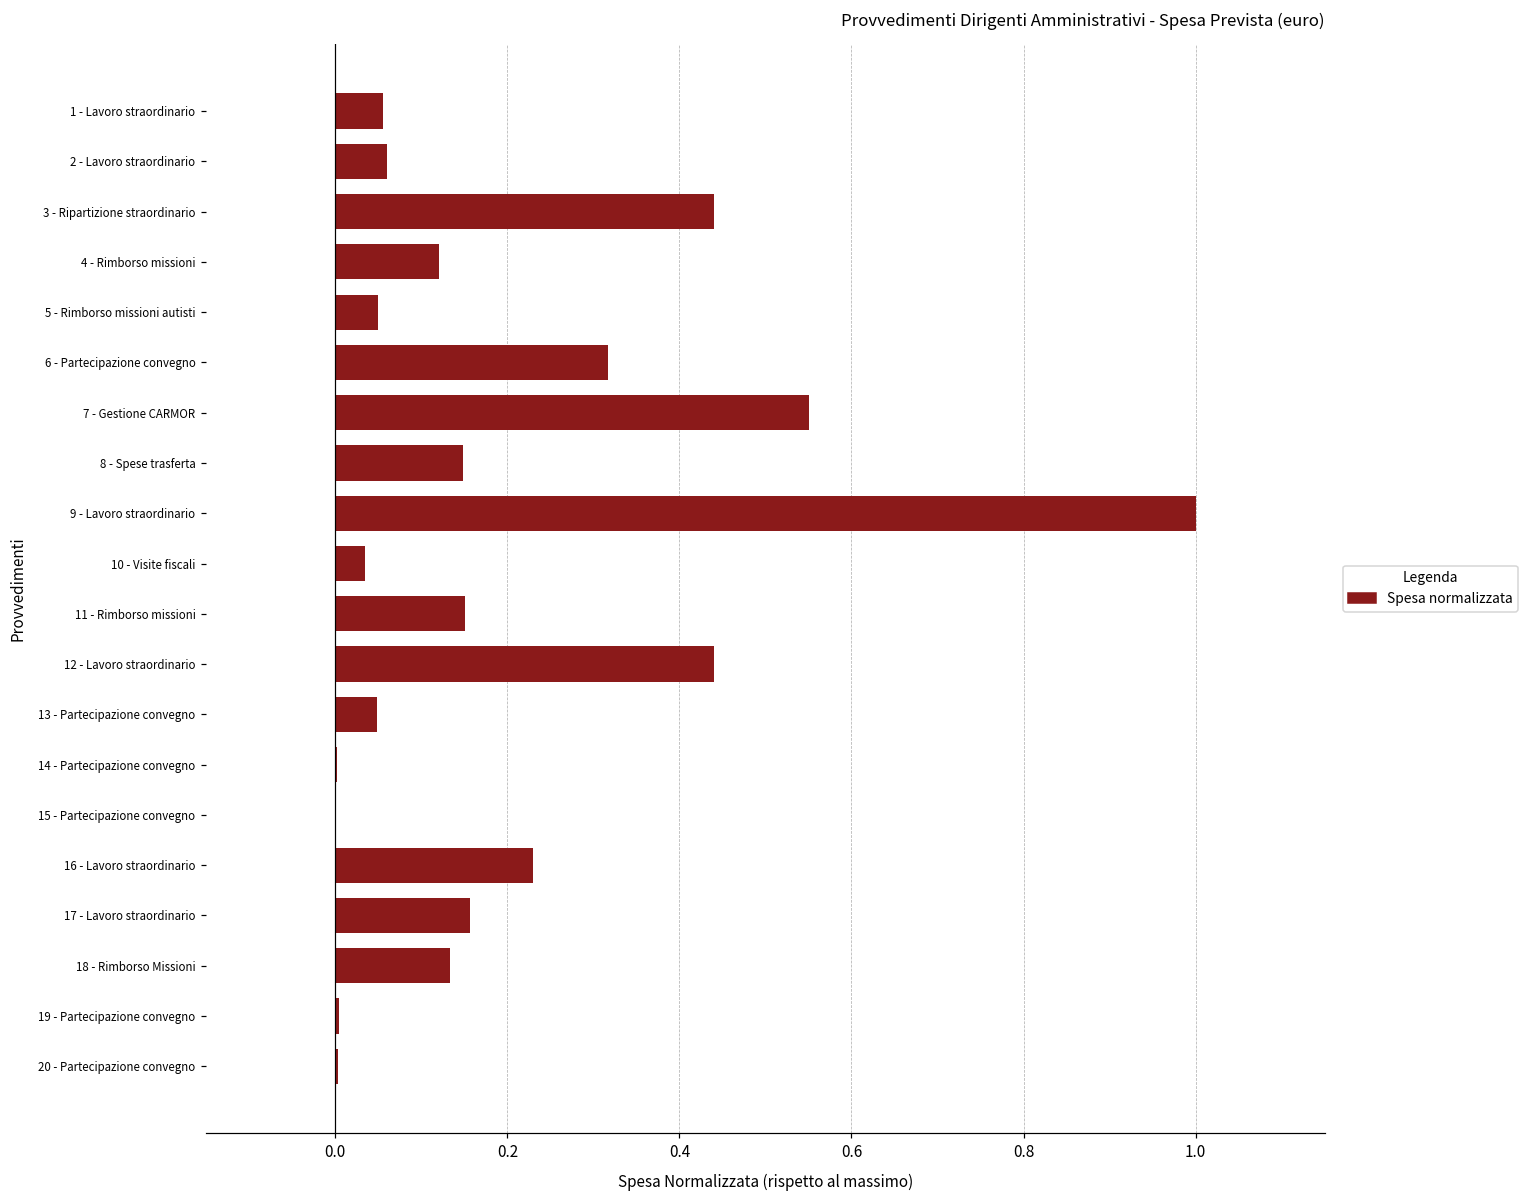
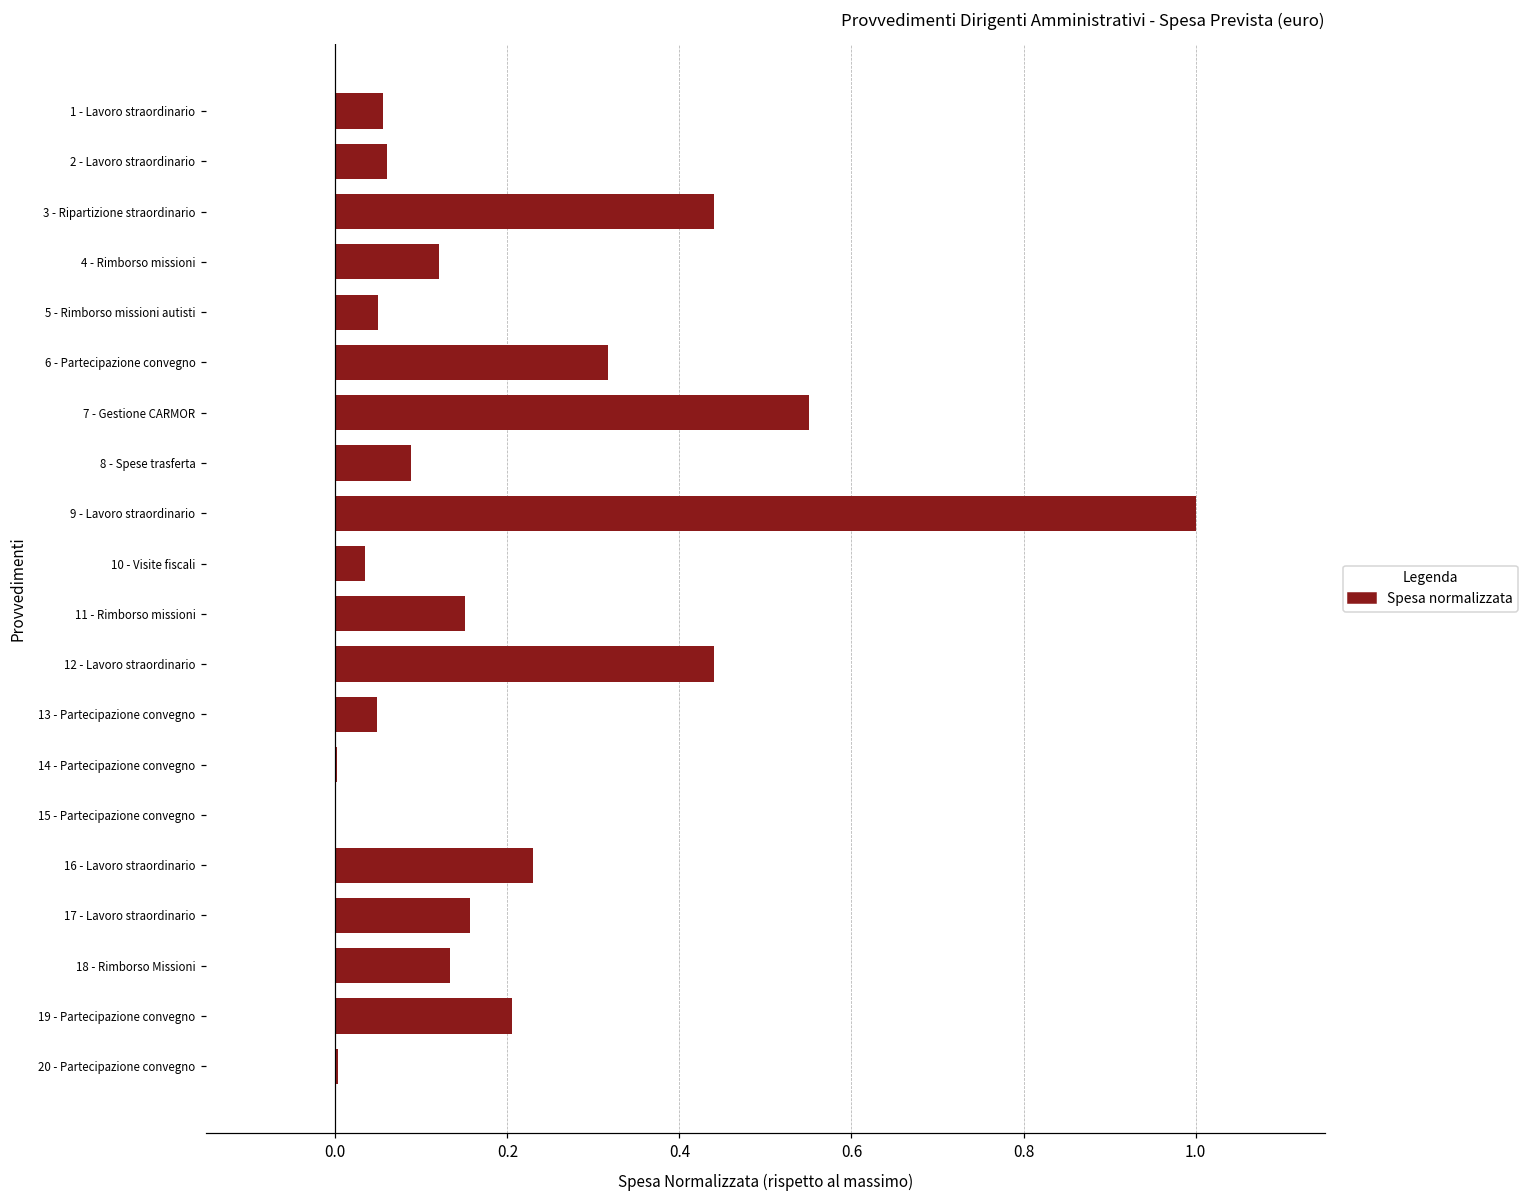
8 - Spese trasferta: 0.15 -> 0.09
19 - Partecipazione convegno: 0.00 -> 0.21
